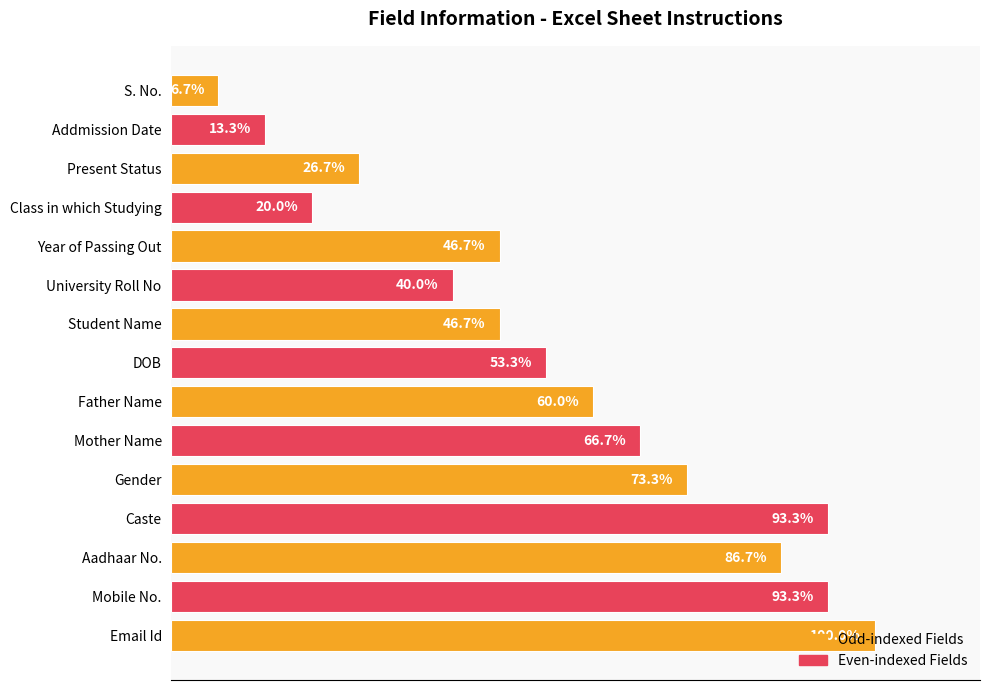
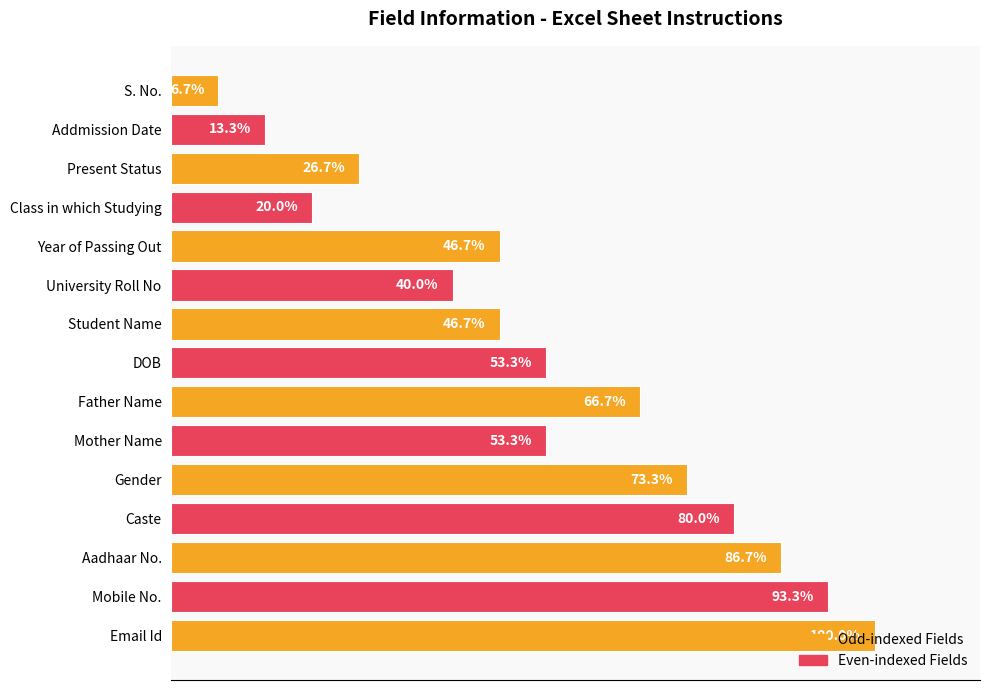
Father Name: 60.0% -> 66.7%
Mother Name: 66.7% -> 53.3%
Caste: 93.3% -> 80.0%
